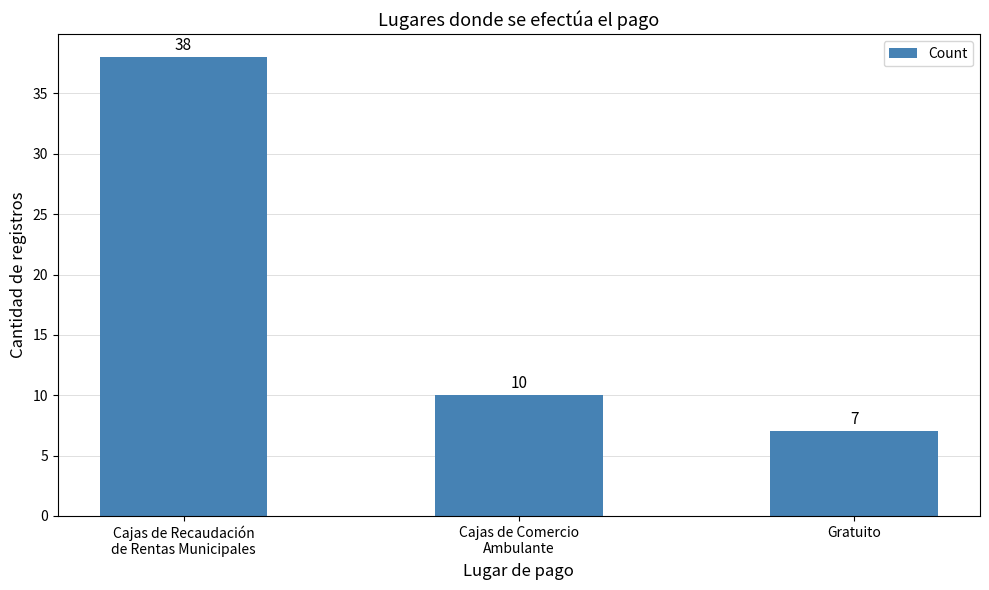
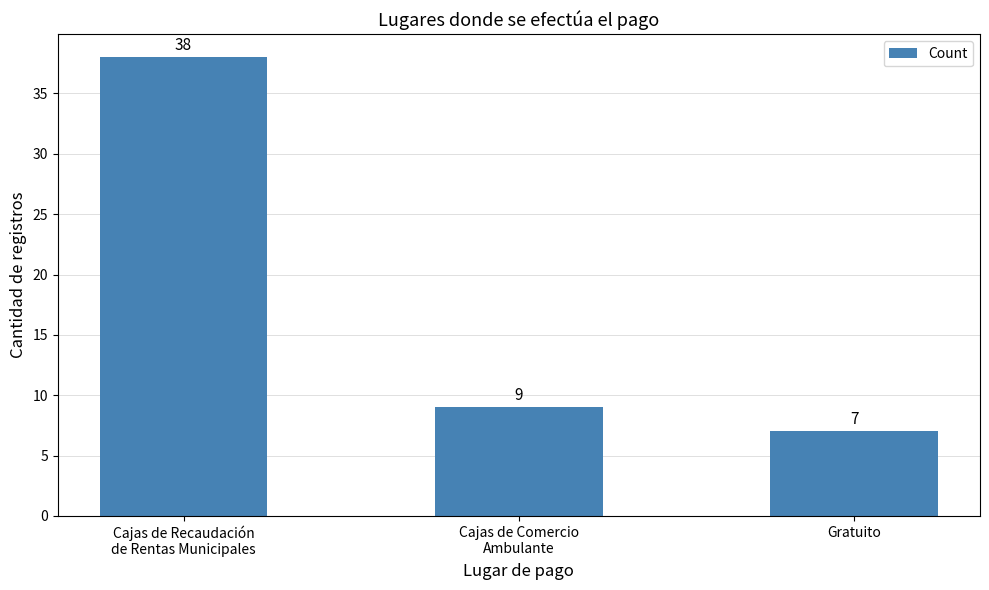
Cajas de Comercio Ambulante: 10 -> 9
